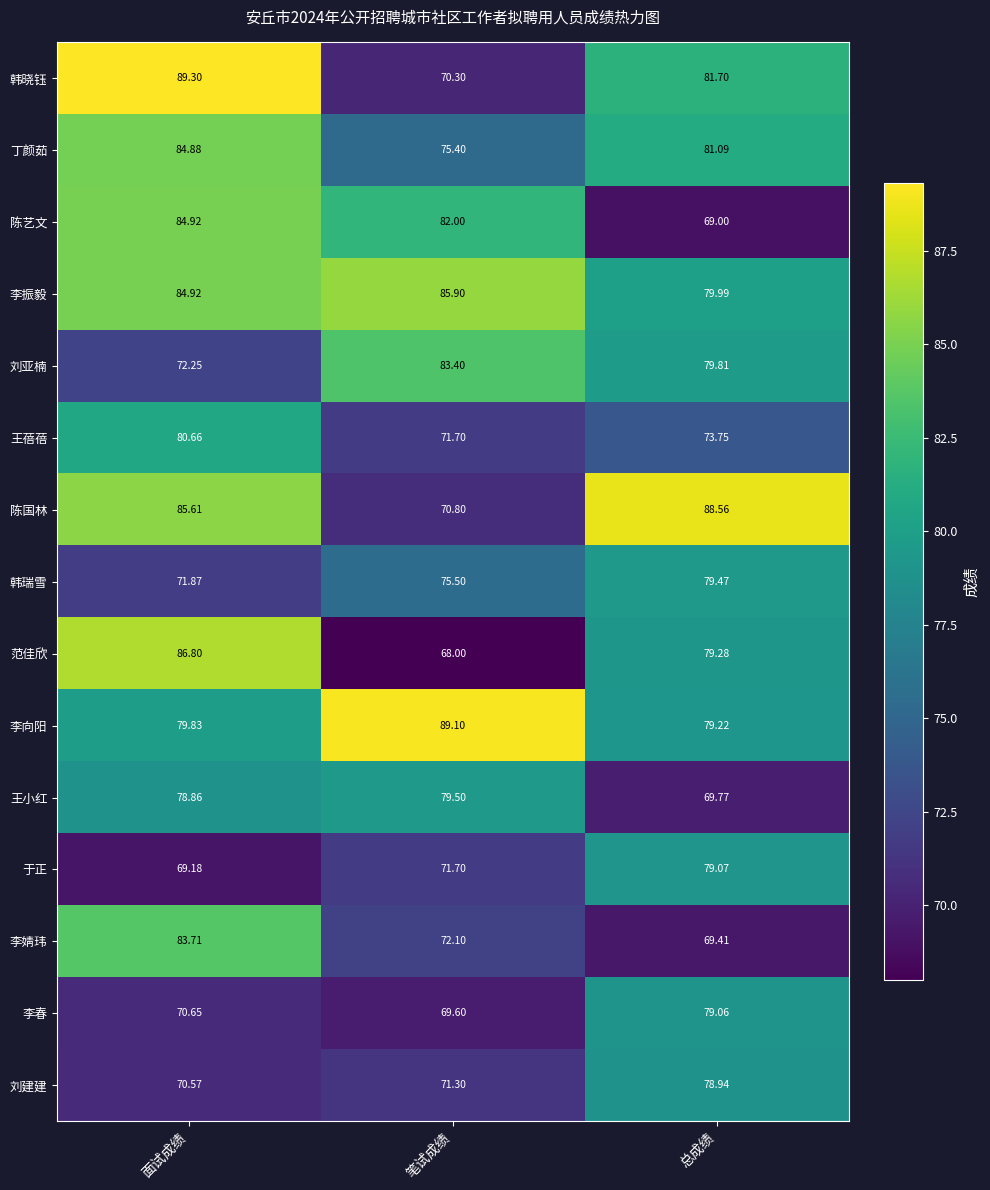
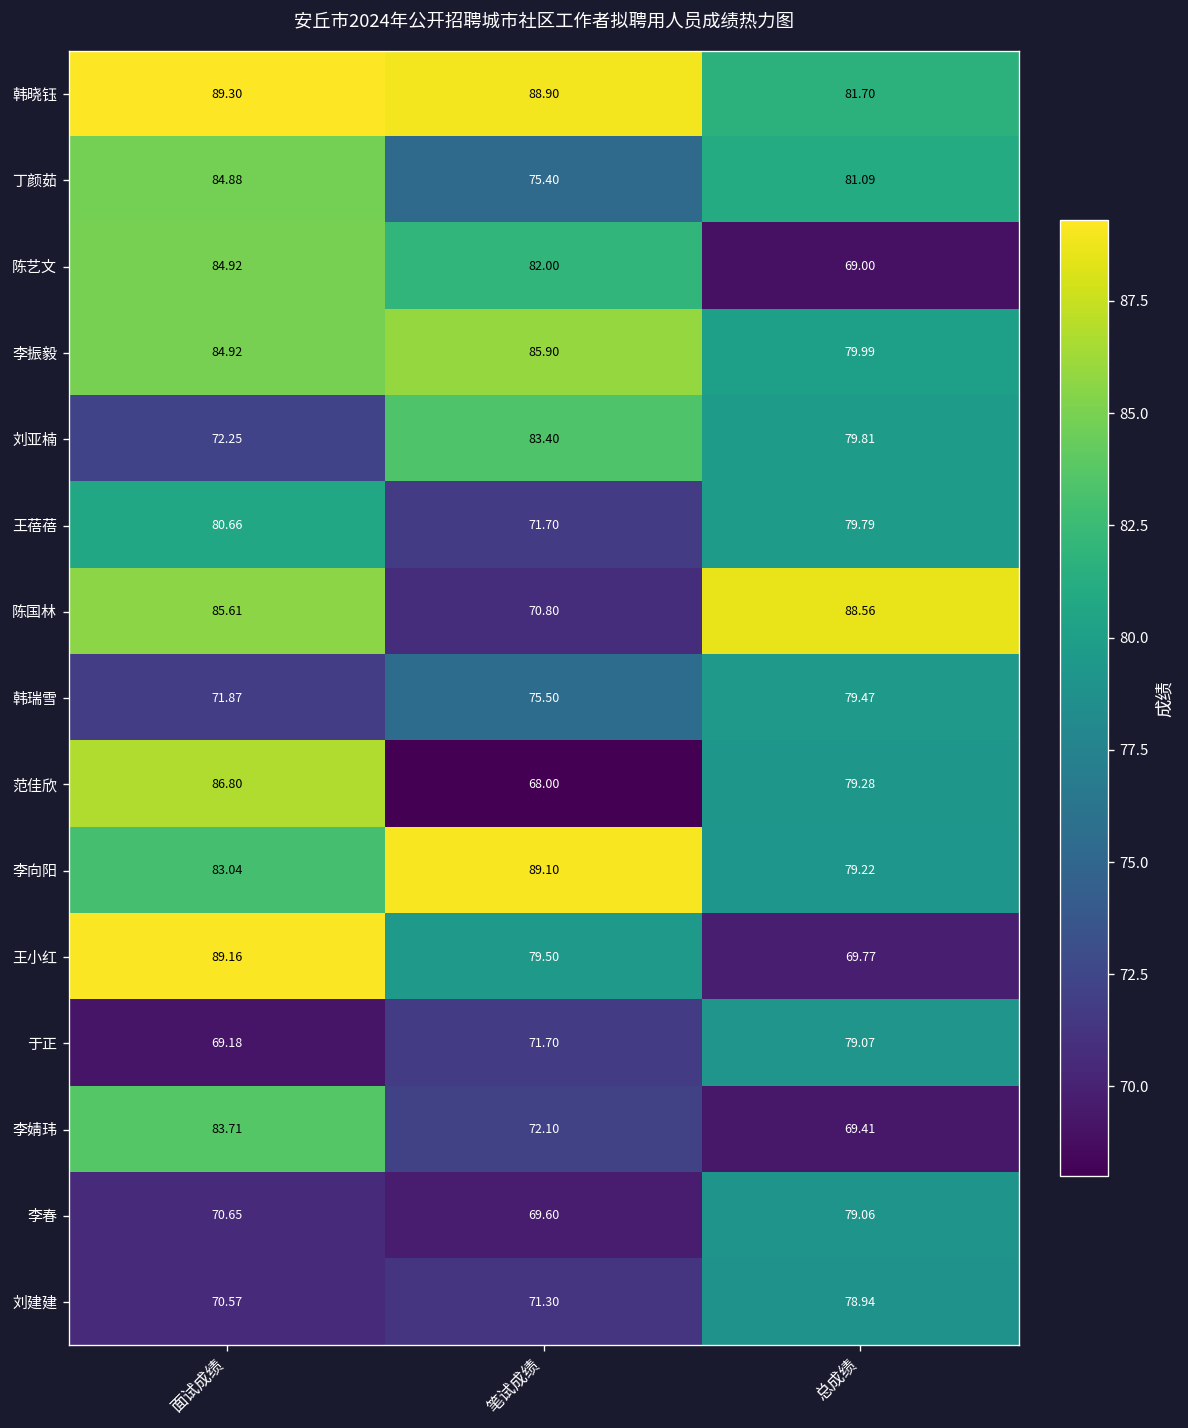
韩晓钰, 笔试成绩: 70.30 -> 88.90
王蓓蓓, 总成绩: 73.75 -> 79.79
李向阳, 面试成绩: 79.83 -> 83.04
王小红, 面试成绩: 78.86 -> 89.16
